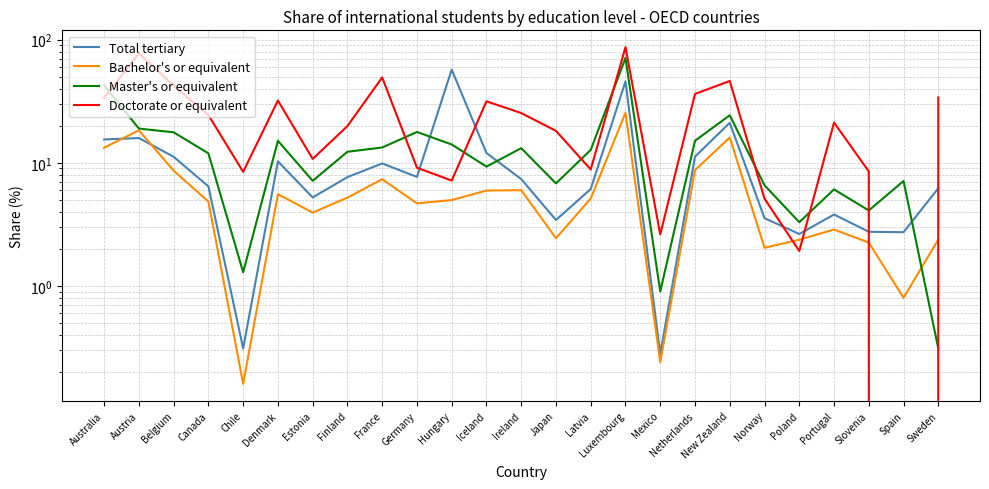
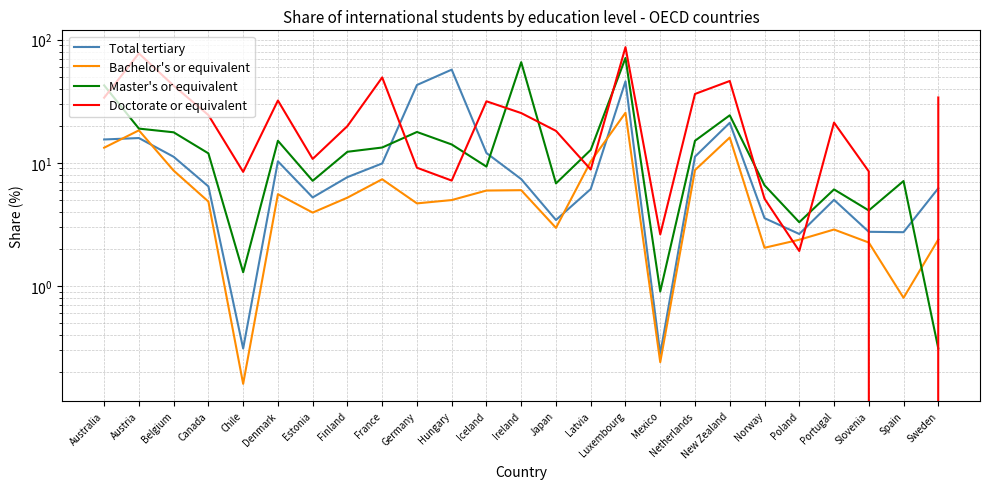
Total tertiary, Germany: 8 -> 43
Master's or equivalent, Ireland: 13 -> 70
Bachelor's or equivalent, Japan: 2.4 -> 3.0
Bachelor's or equivalent, Latvia: 5.1 -> 10
Total tertiary, Portugal: 3.8 -> 5.0
